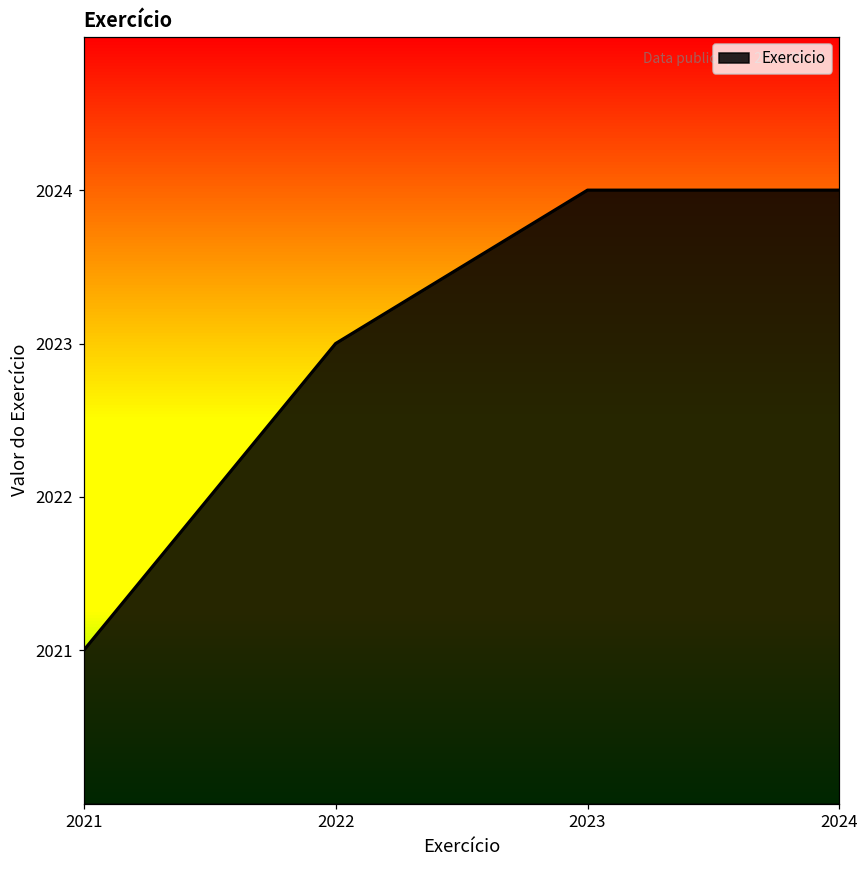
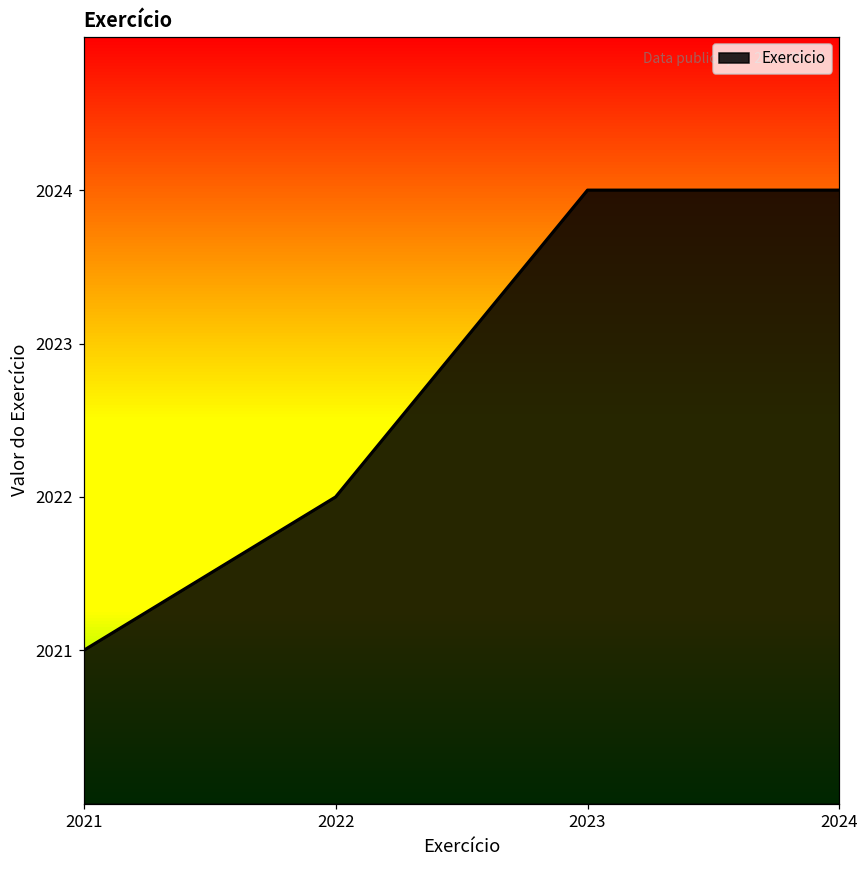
2022: 2023 -> 2022
